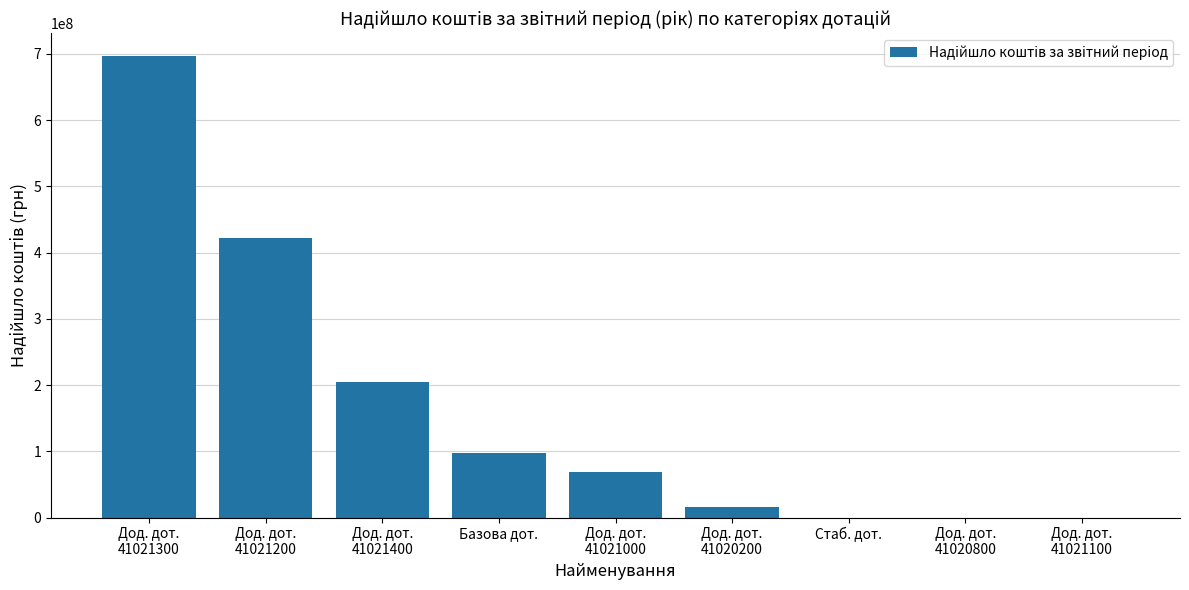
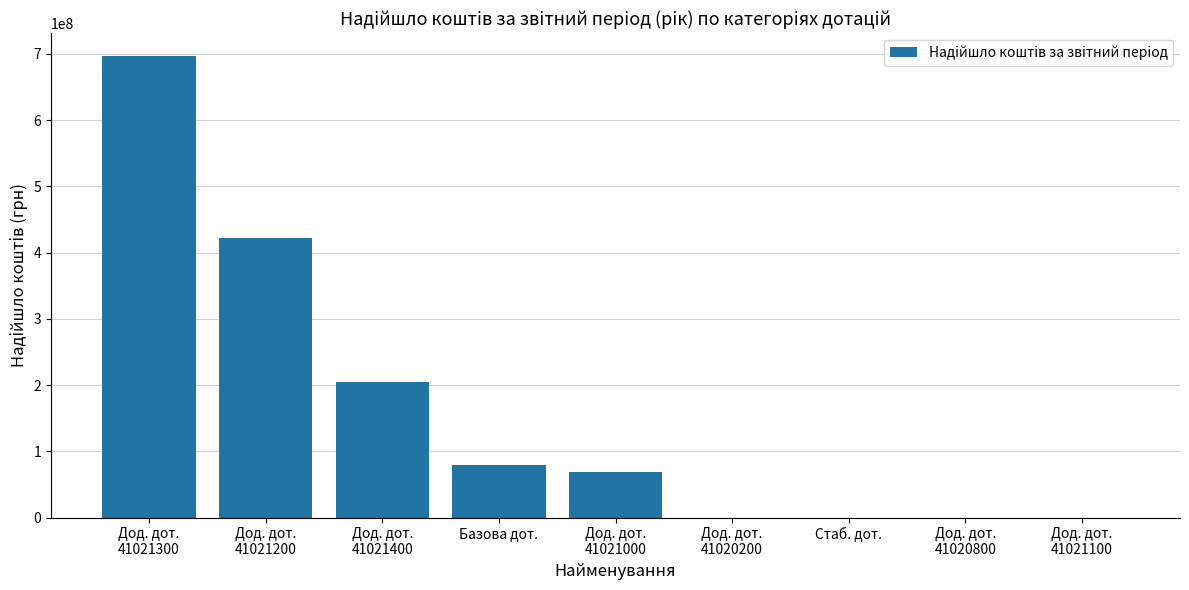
Базова дот.: 100000000 -> 80000000
Дод. дот. 41020200: 20000000 -> 0
